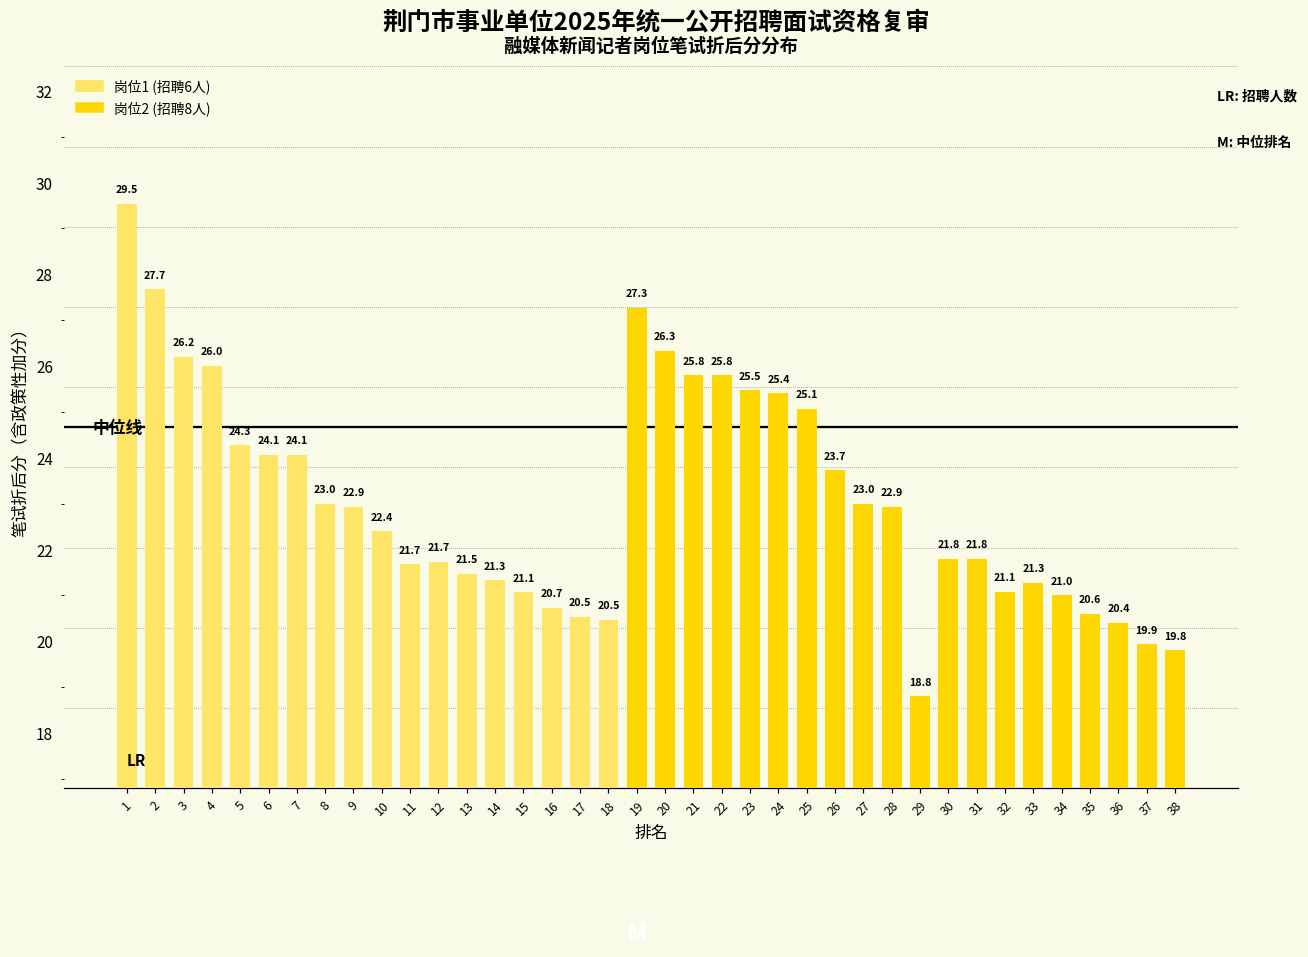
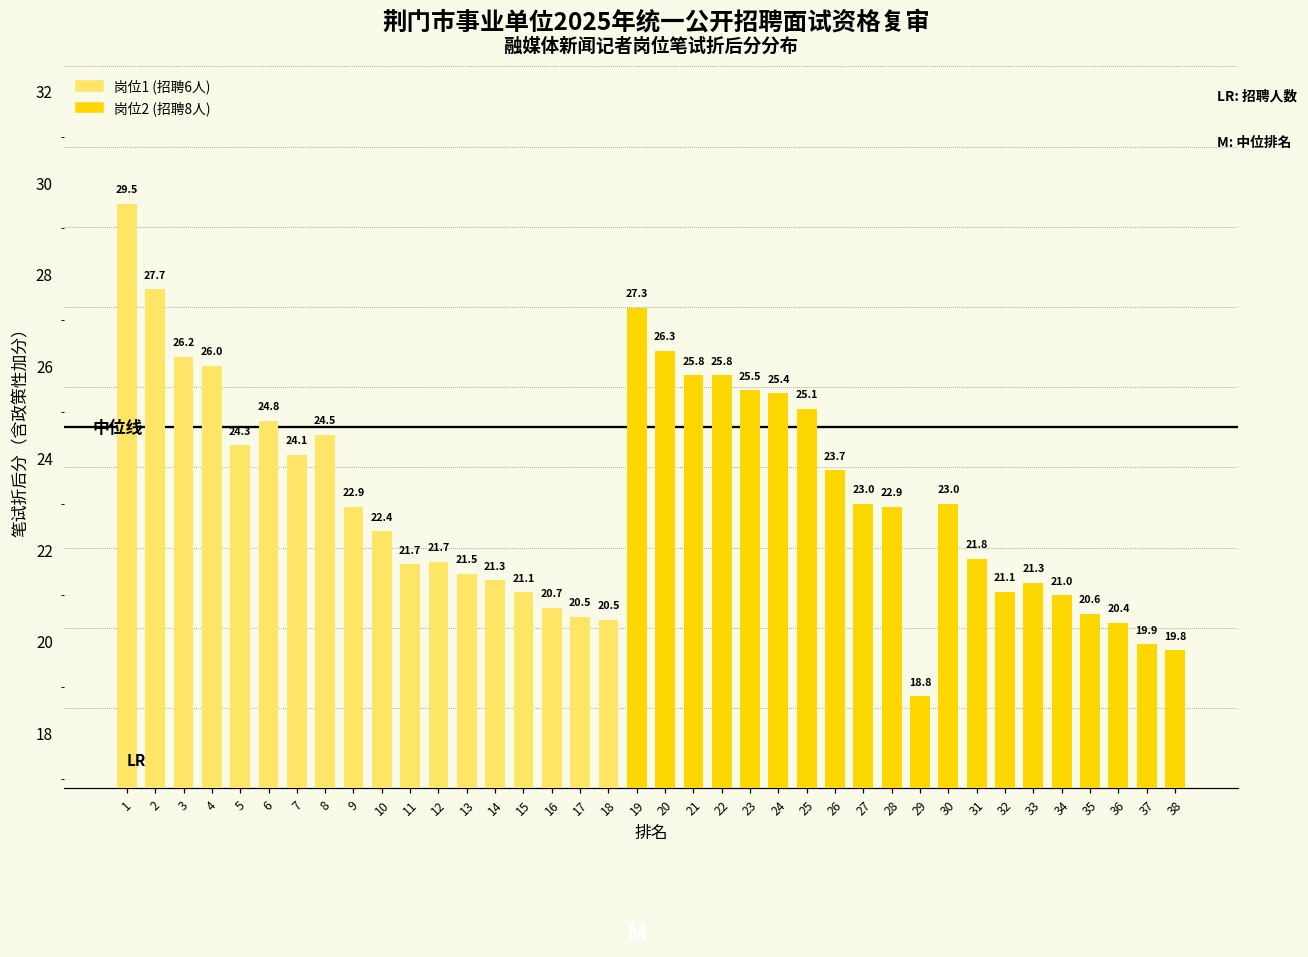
6: 24.1 -> 24.8
8: 23.0 -> 24.5
30: 21.8 -> 23.0
